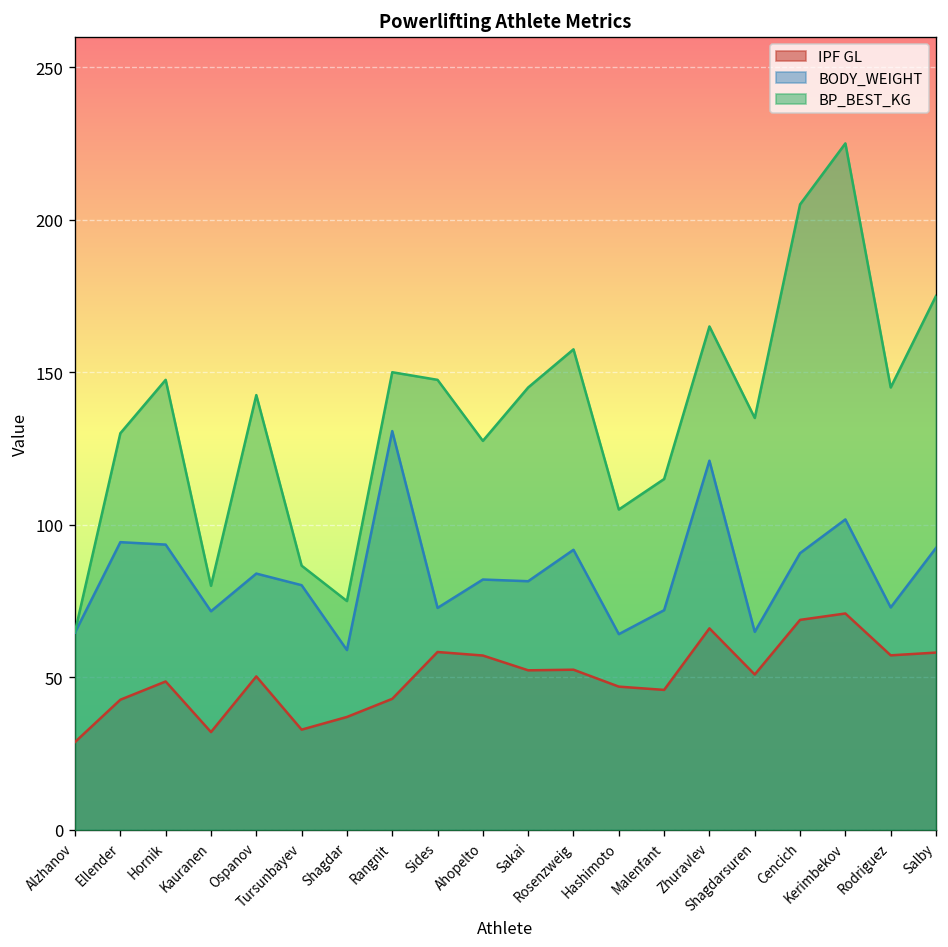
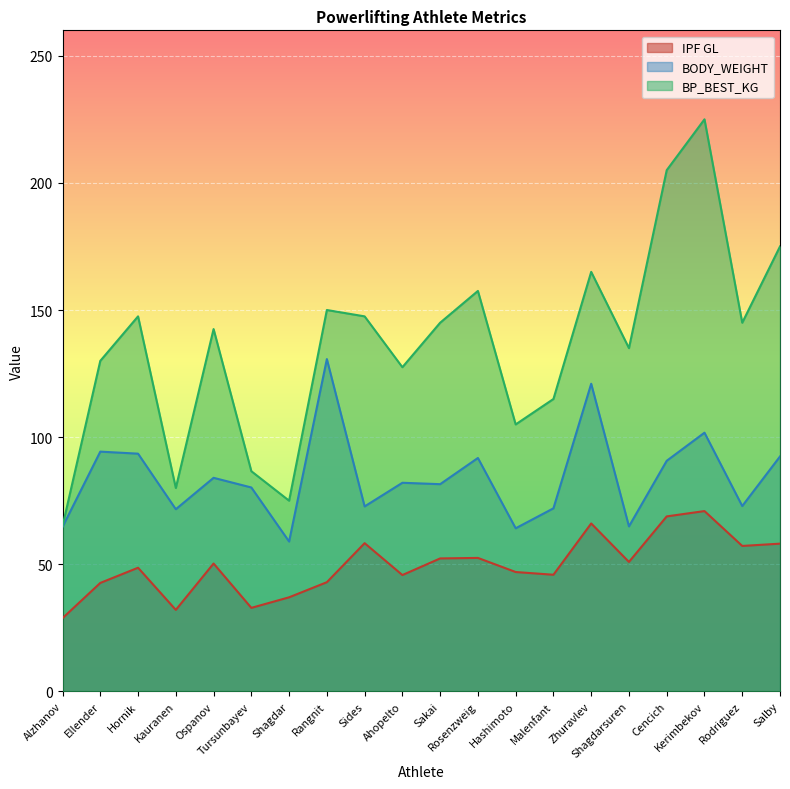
IPF GL, Ahopelto: 57 -> 46
